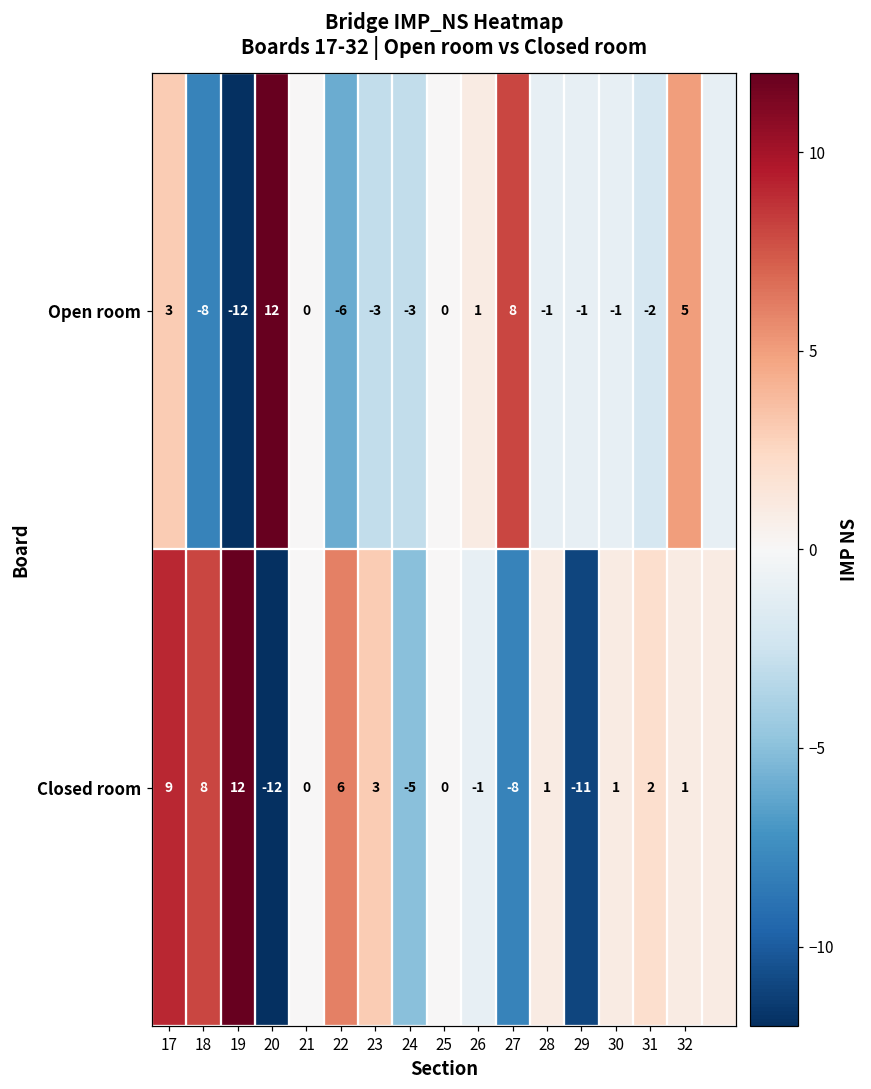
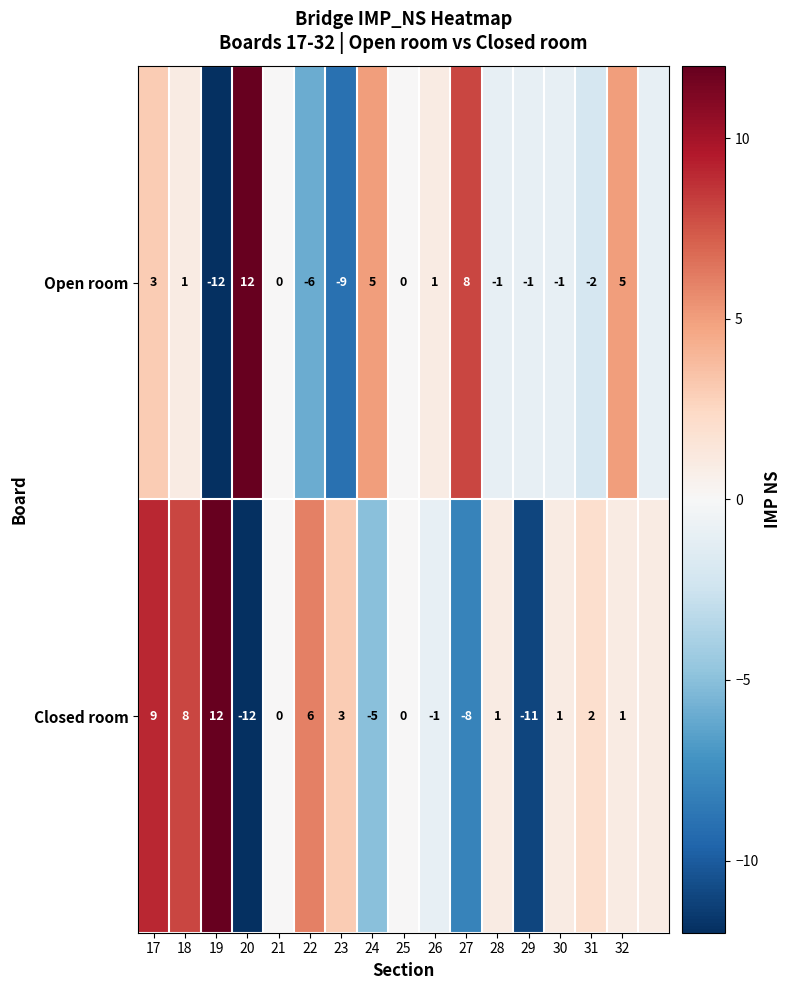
Open room, 18: -8 -> 1
Open room, 23: -3 -> -9
Open room, 24: -3 -> 5
